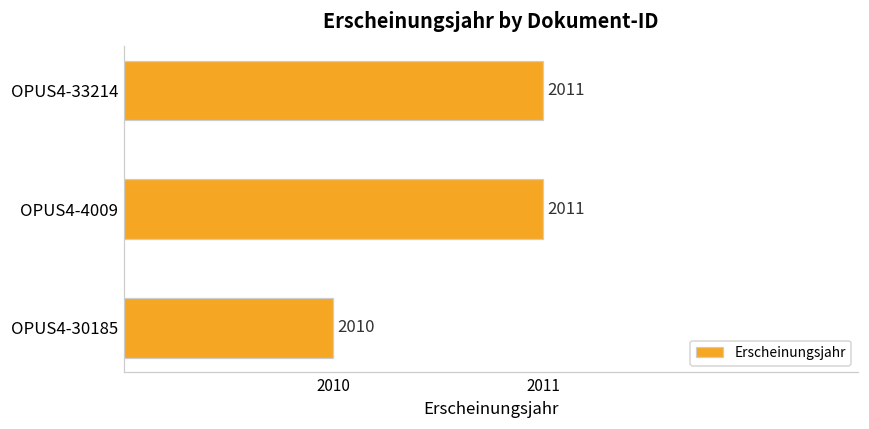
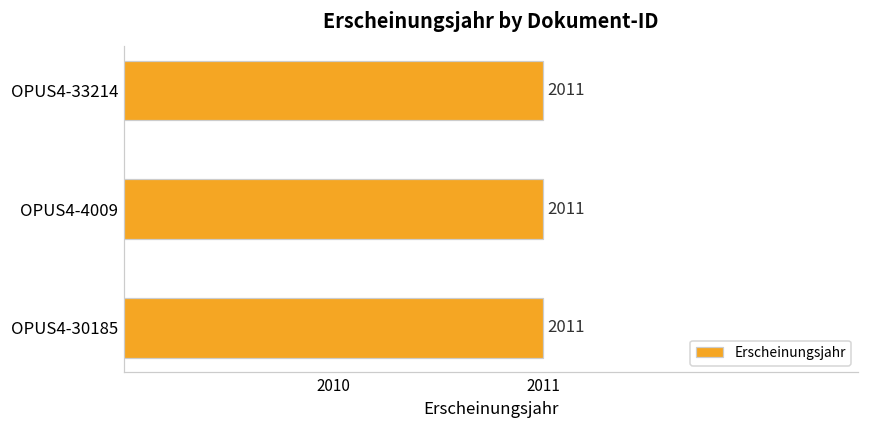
OPUS4-30185: 2010 -> 2011
